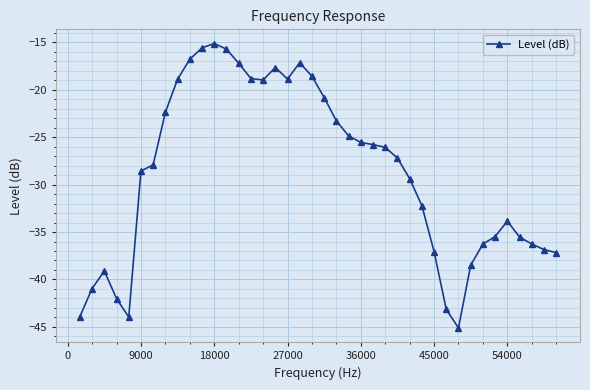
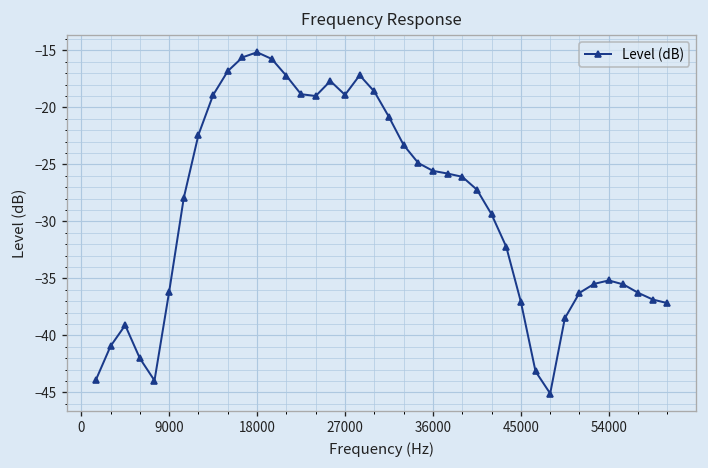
9000: -29 -> -36
54000: -34 -> -35
